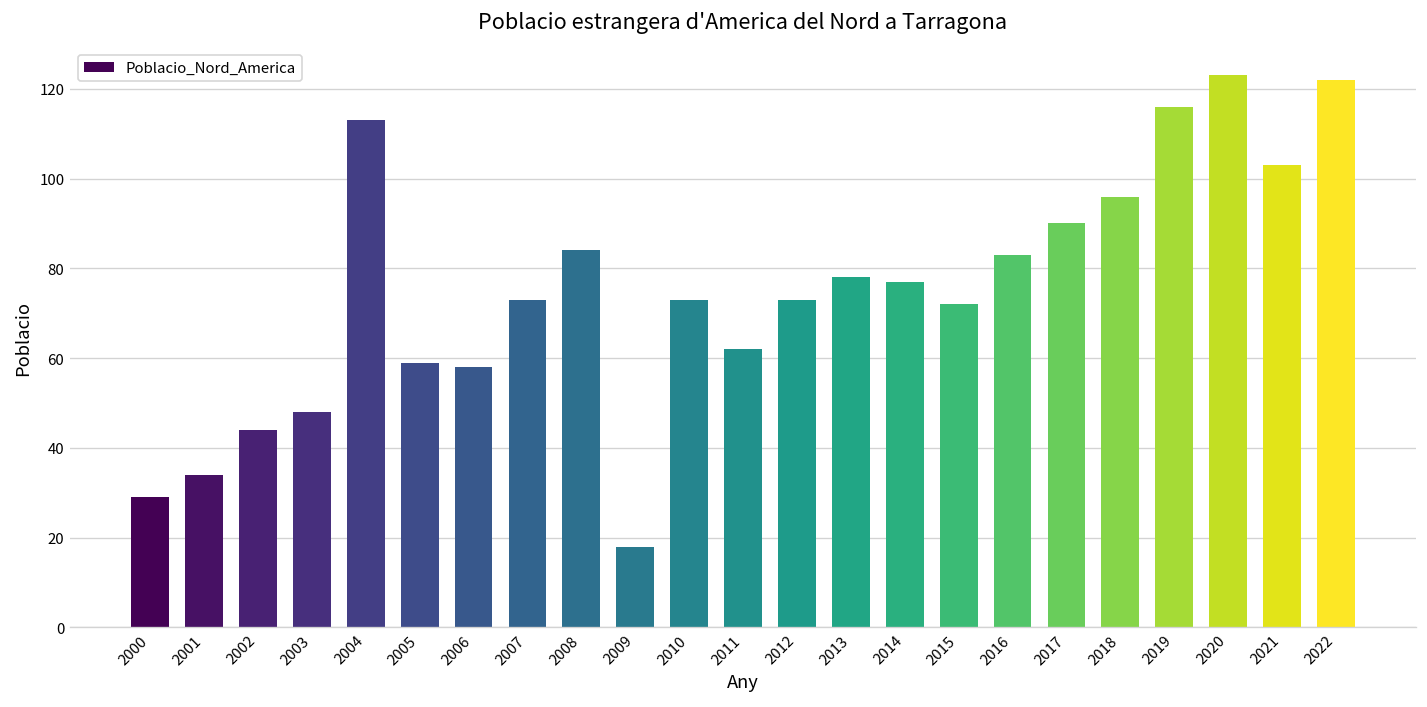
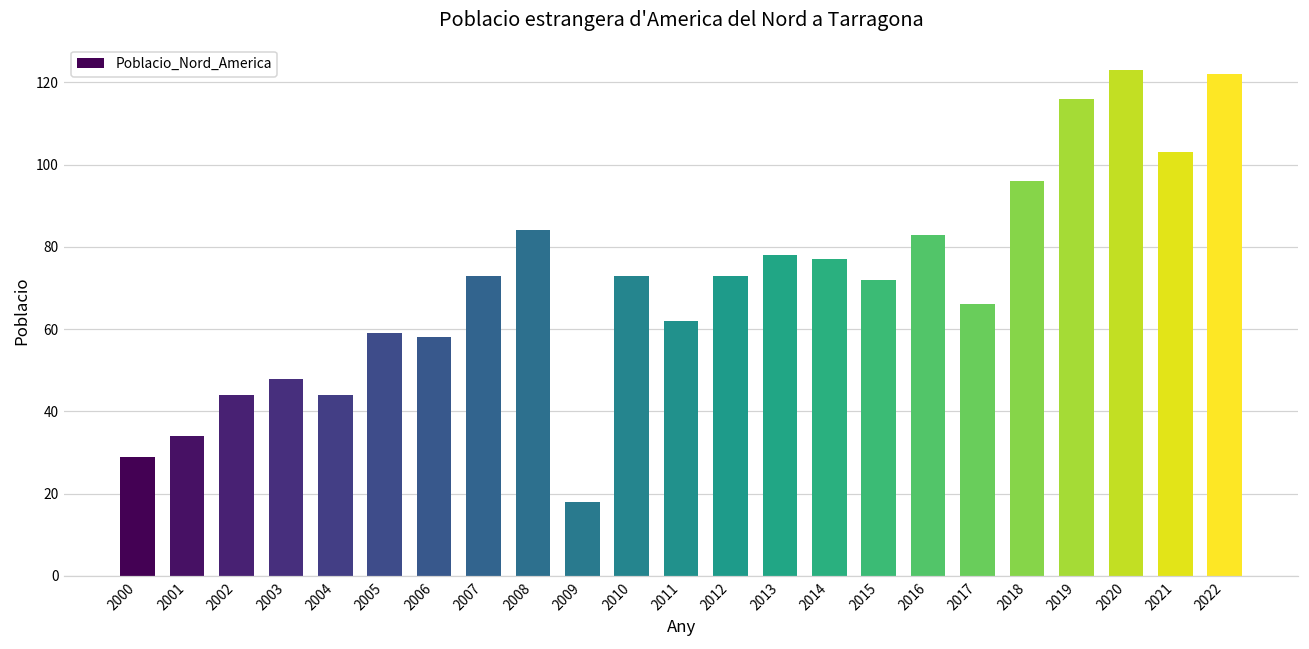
2004: 113 -> 44
2017: 90 -> 66
